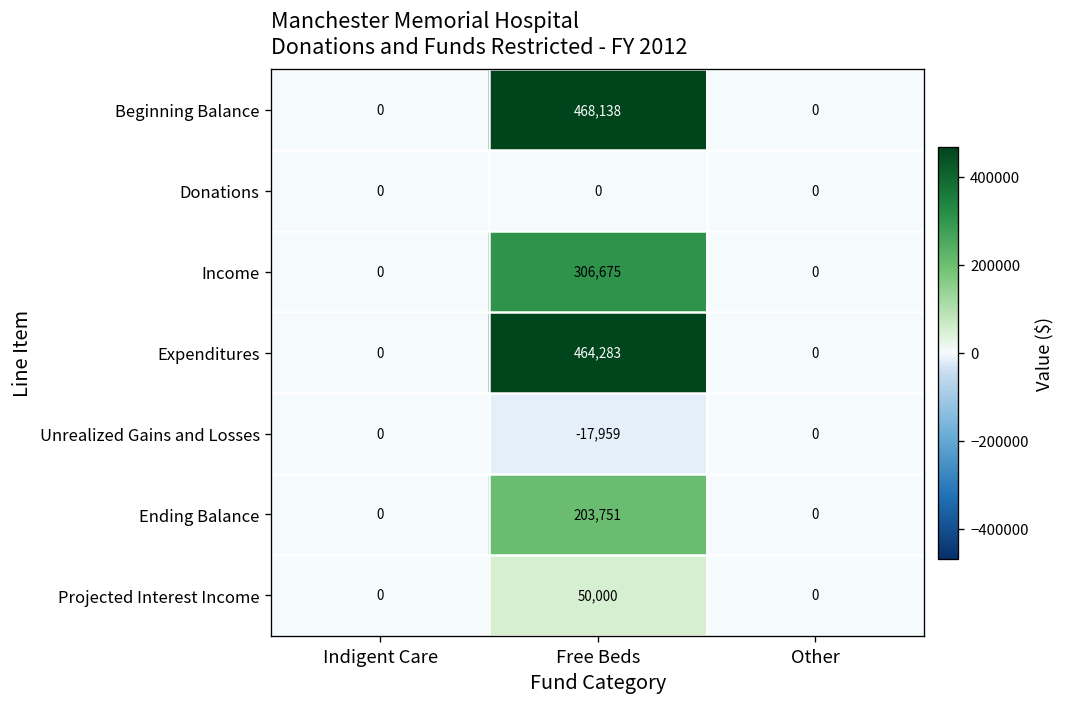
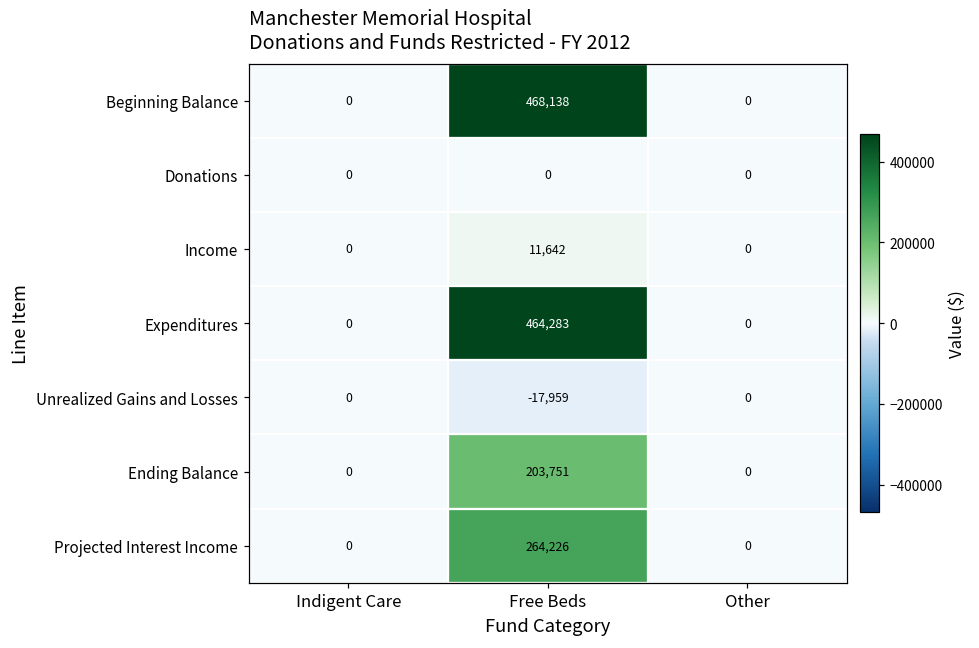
Income, Free Beds: 306,675 -> 11,642
Projected Interest Income, Free Beds: 50,000 -> 264,226
